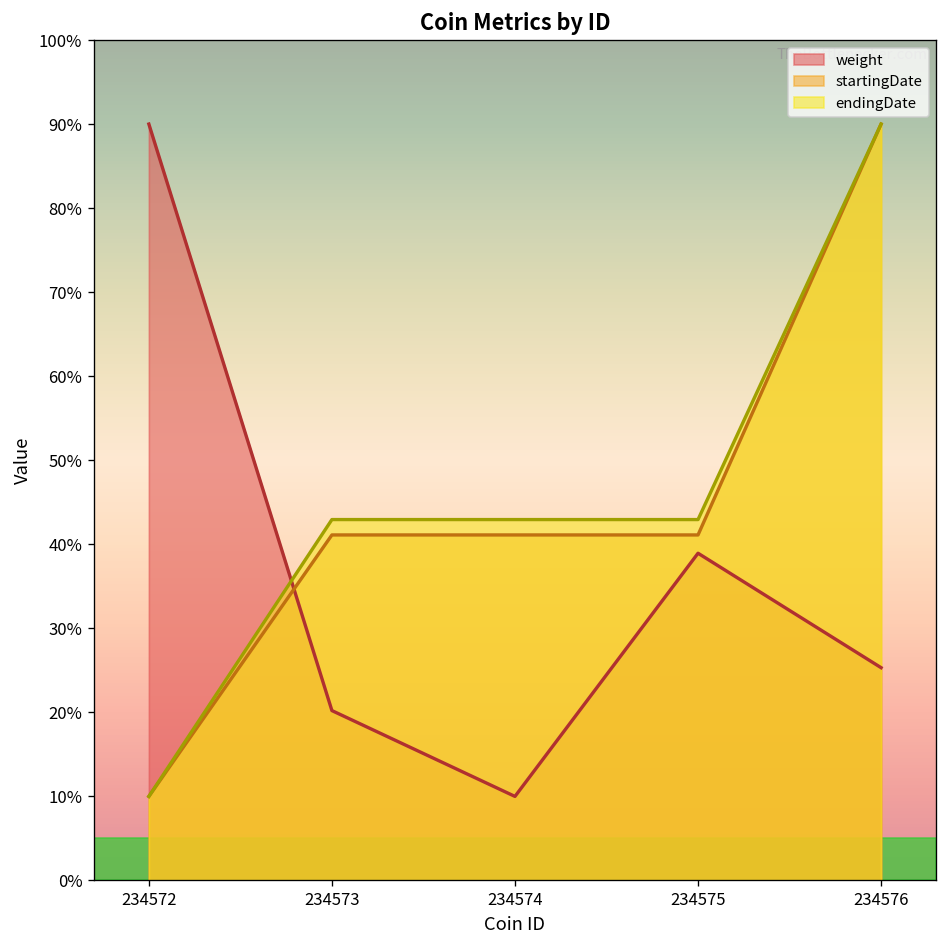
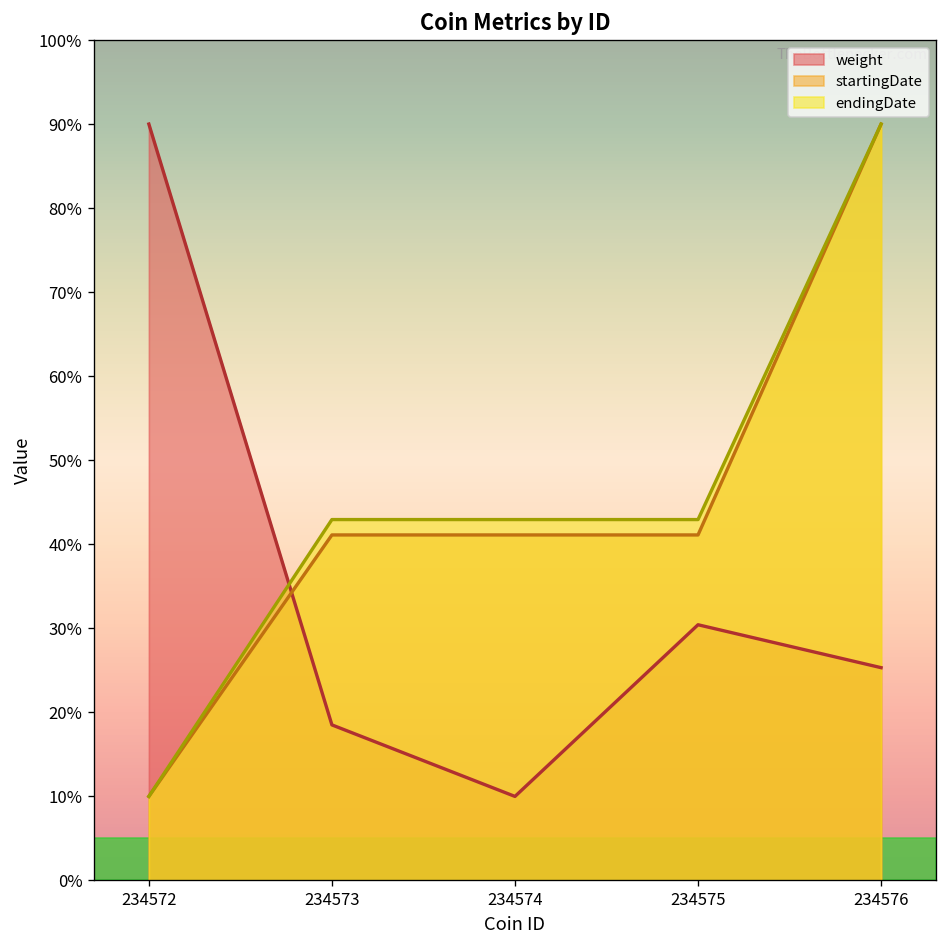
weight, 234573: 20% -> 19%
weight, 234575: 39% -> 30%
